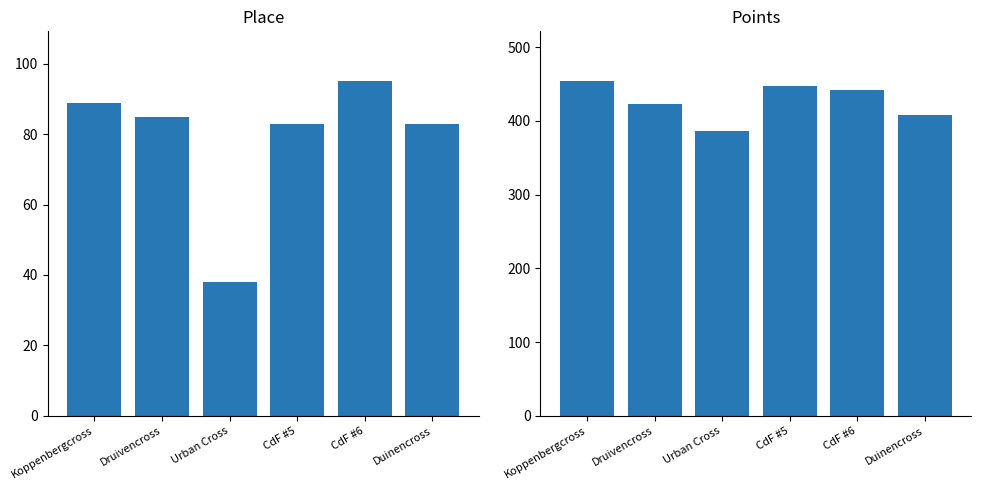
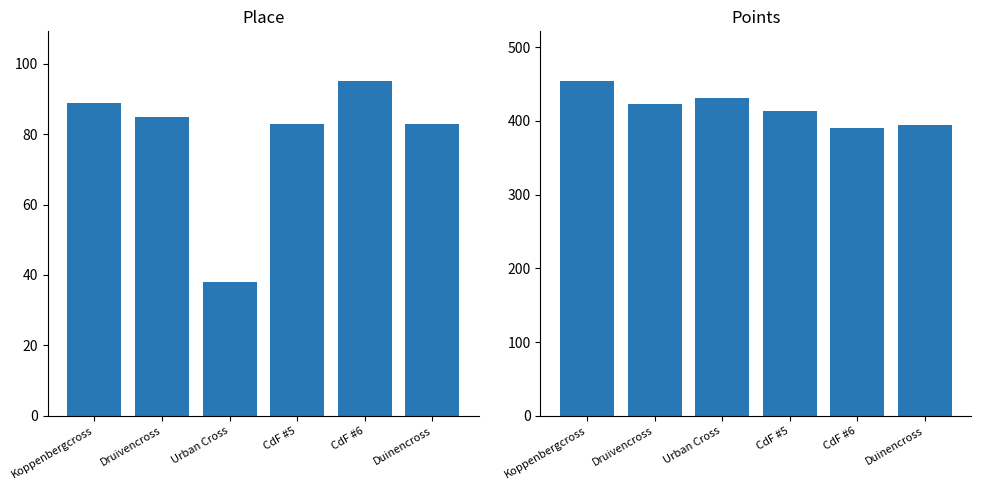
Points, Urban Cross: 390 -> 430
Points, CdF #5: 450 -> 410
Points, CdF #6: 440 -> 390
Points, Duinencross: 410 -> 390
